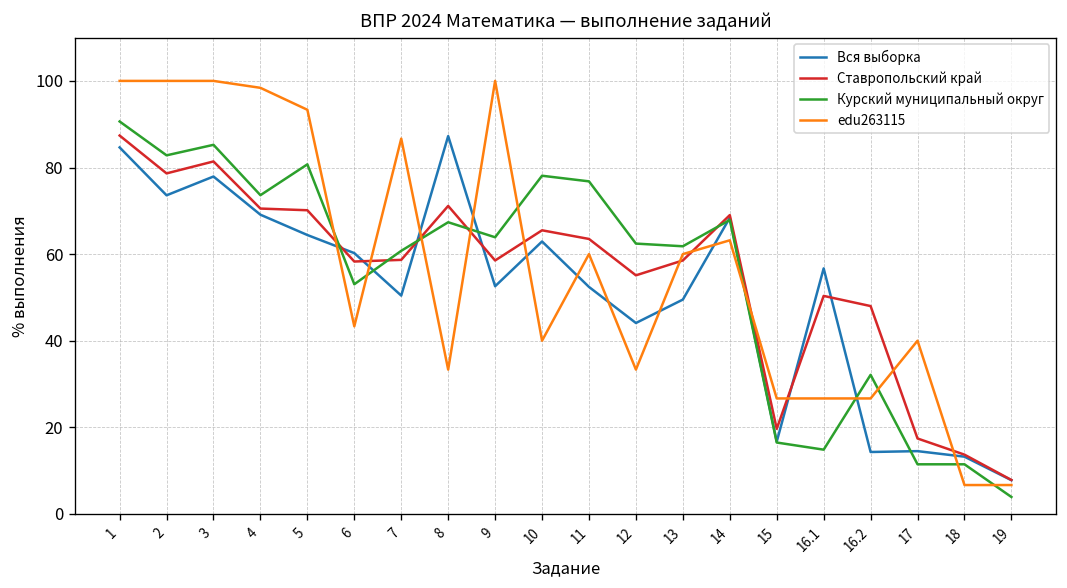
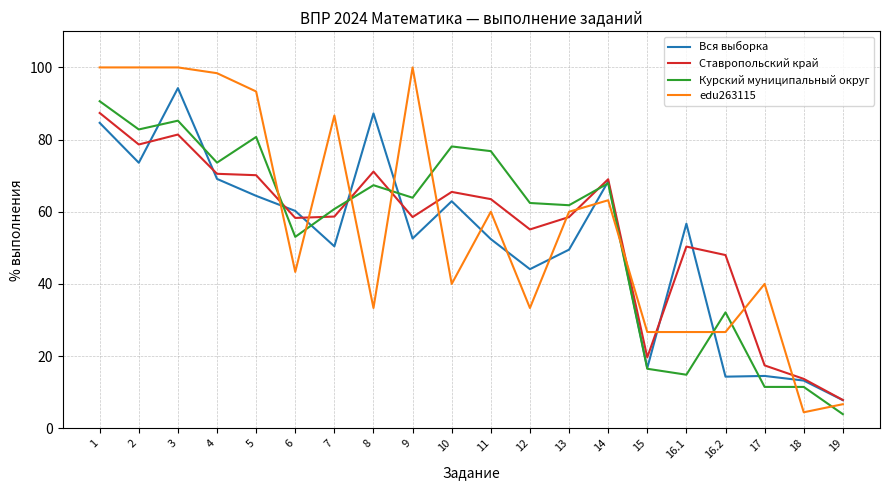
Вся выборка, 3: 78 -> 94
edu263115, 18: 7 -> 4
